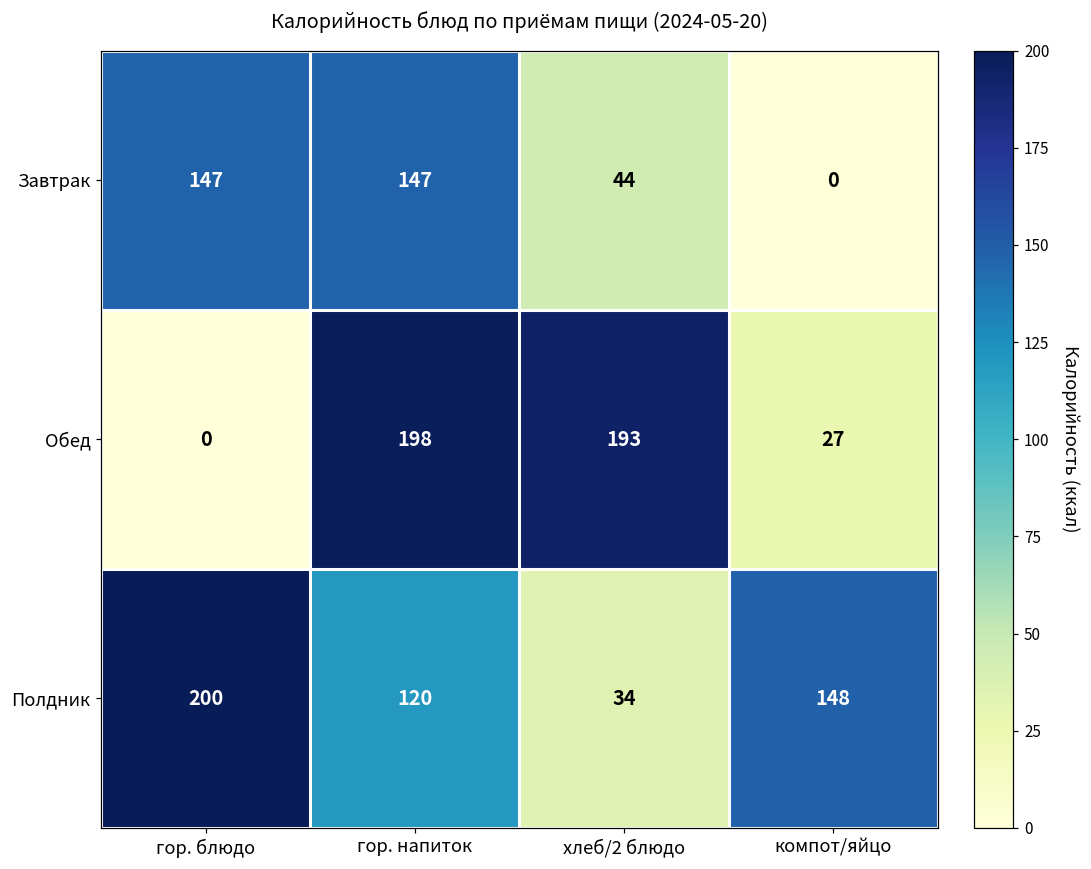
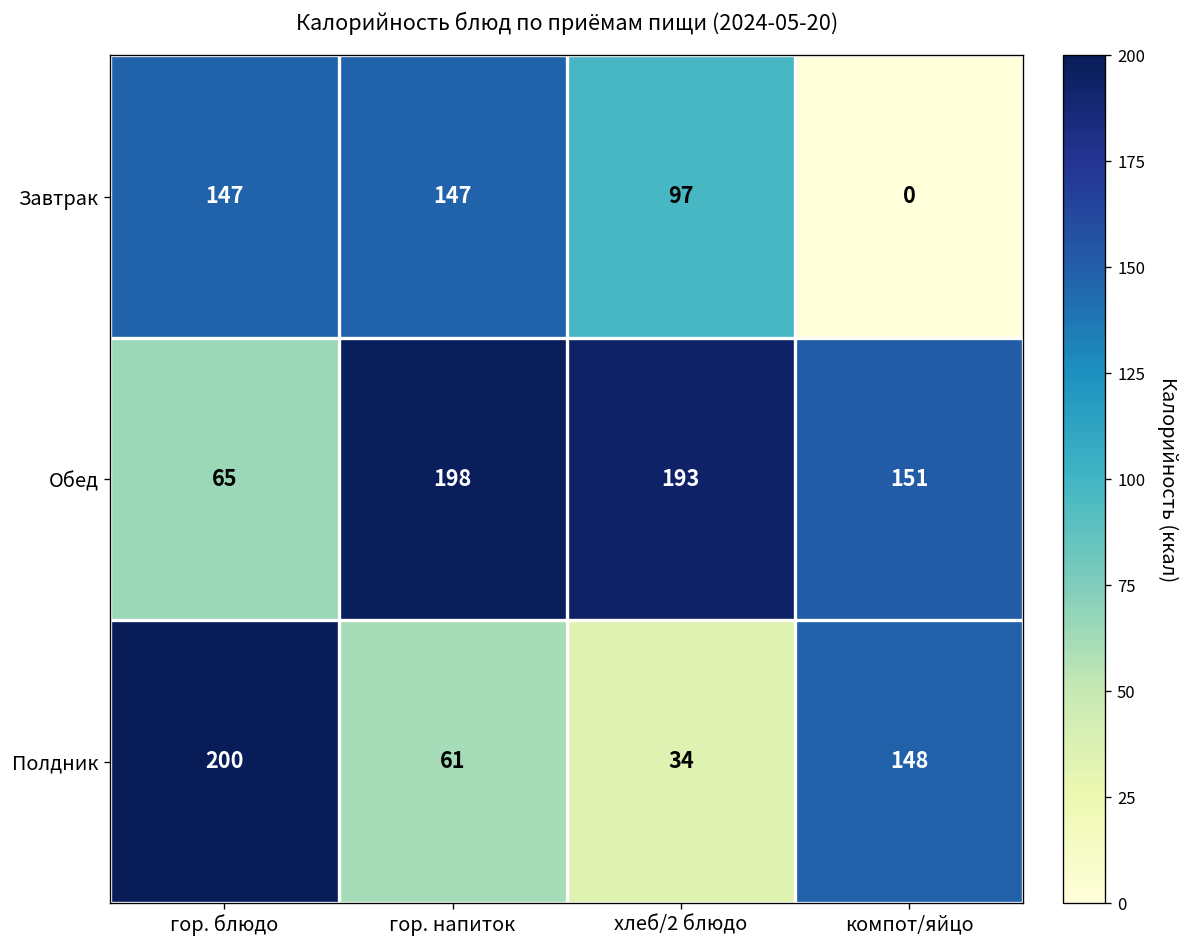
Завтрак, хлеб/2 блюдо: 44 -> 97
Обед, гор. блюдо: 0 -> 65
Обед, компот/яйцо: 27 -> 151
Полдник, гор. напиток: 120 -> 61
